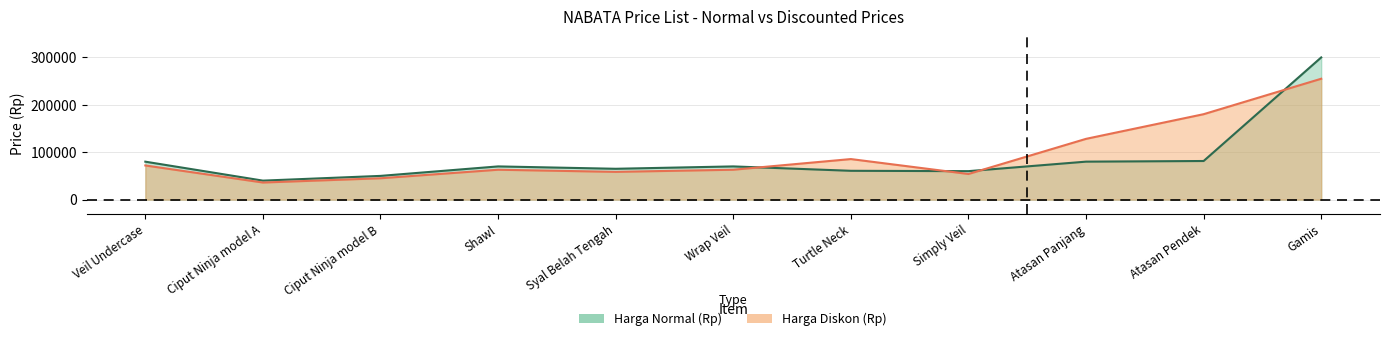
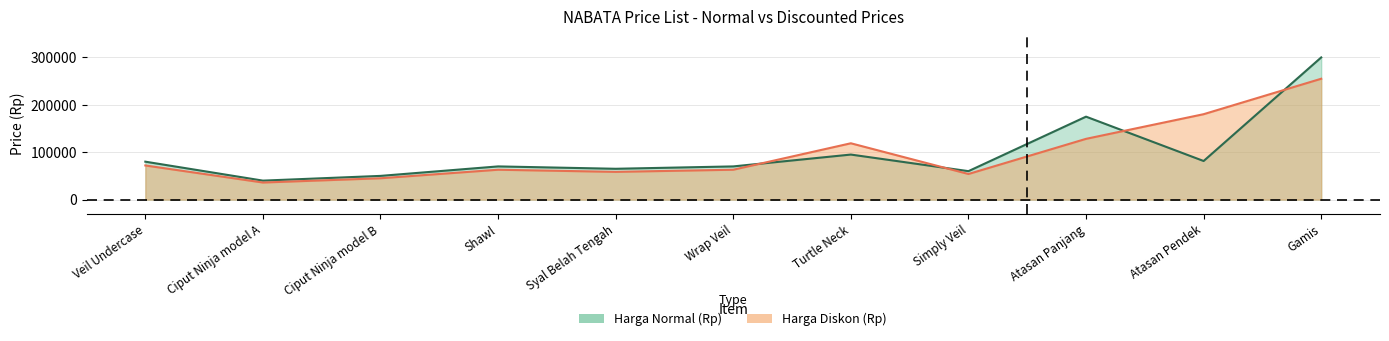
Harga Normal (Rp), Turtle Neck: 60000 -> 100000
Harga Diskon (Rp), Turtle Neck: 90000 -> 120000
Harga Normal (Rp), Atasan Panjang: 80000 -> 180000
